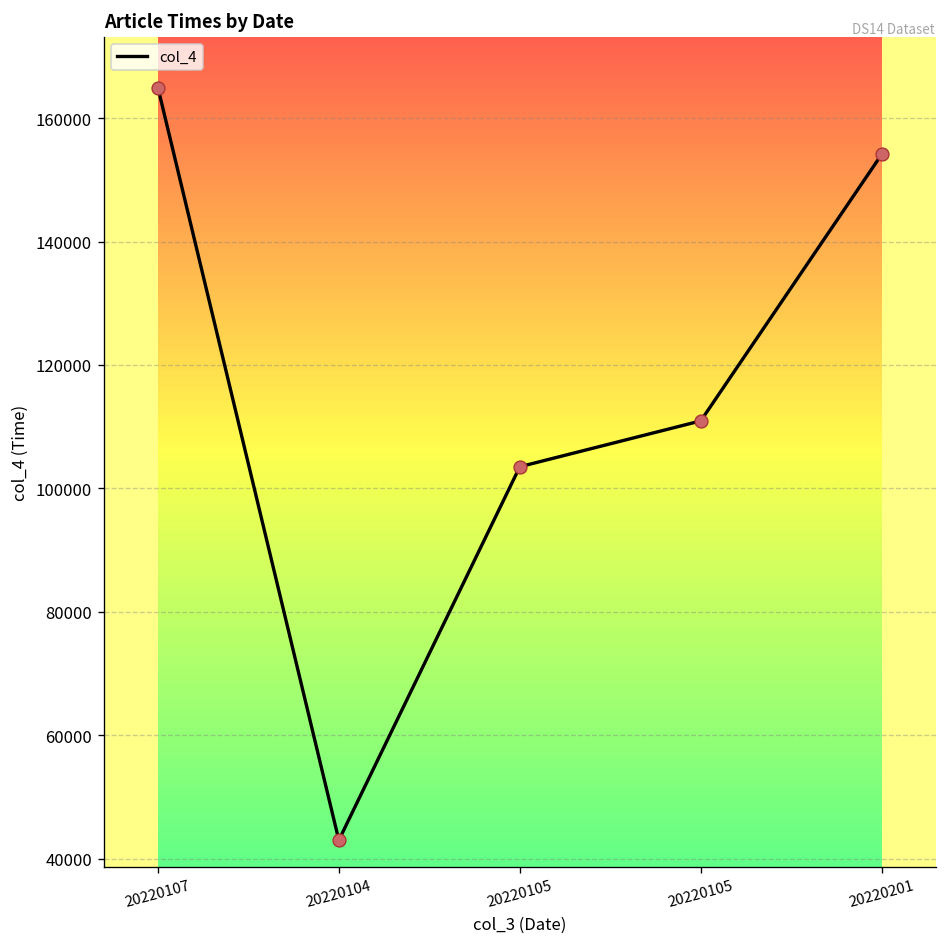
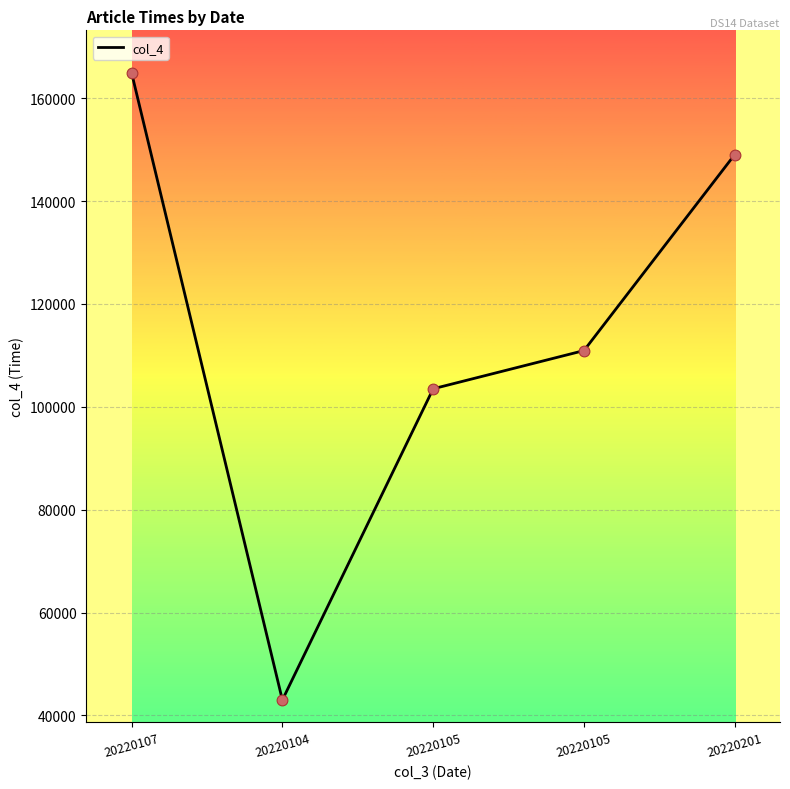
20220201: 154000 -> 149000
